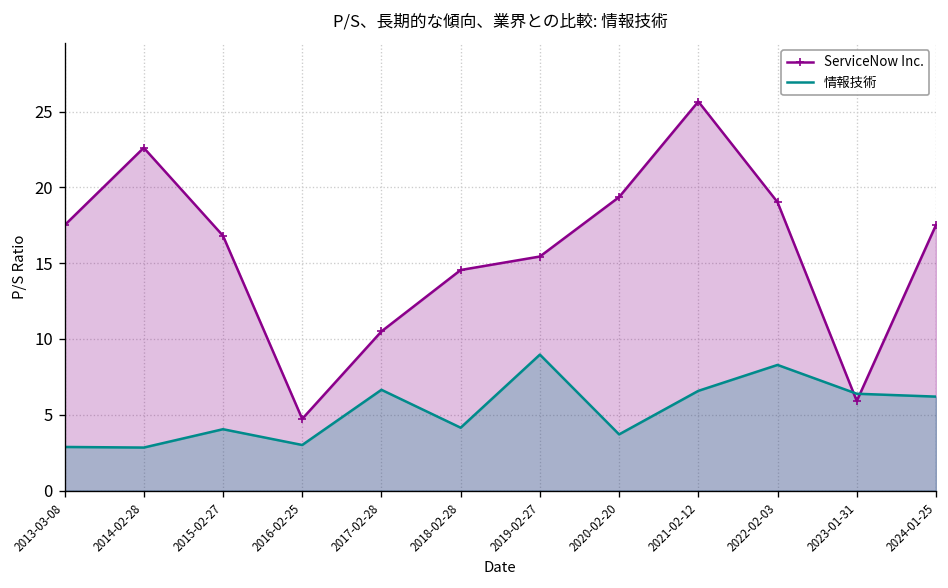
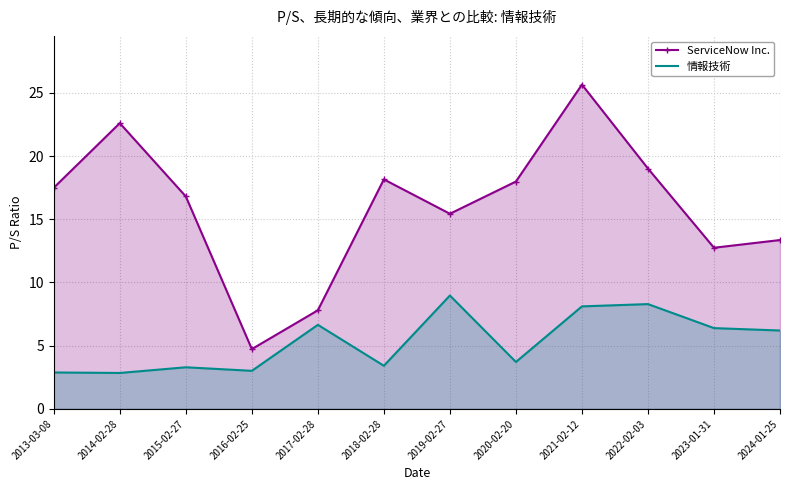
情報技術, 2015-02-27: 4.1 -> 3.3
ServiceNow Inc., 2017-02-28: 10.5 -> 7.8
ServiceNow Inc., 2018-02-28: 14.6 -> 18.2
情報技術, 2018-02-28: 4.2 -> 3.4
ServiceNow Inc., 2020-02-20: 19.4 -> 18.0
情報技術, 2021-02-12: 6.6 -> 8.1
ServiceNow Inc., 2023-01-31: 5.9 -> 12.8
ServiceNow Inc., 2024-01-25: 17.5 -> 13.4
